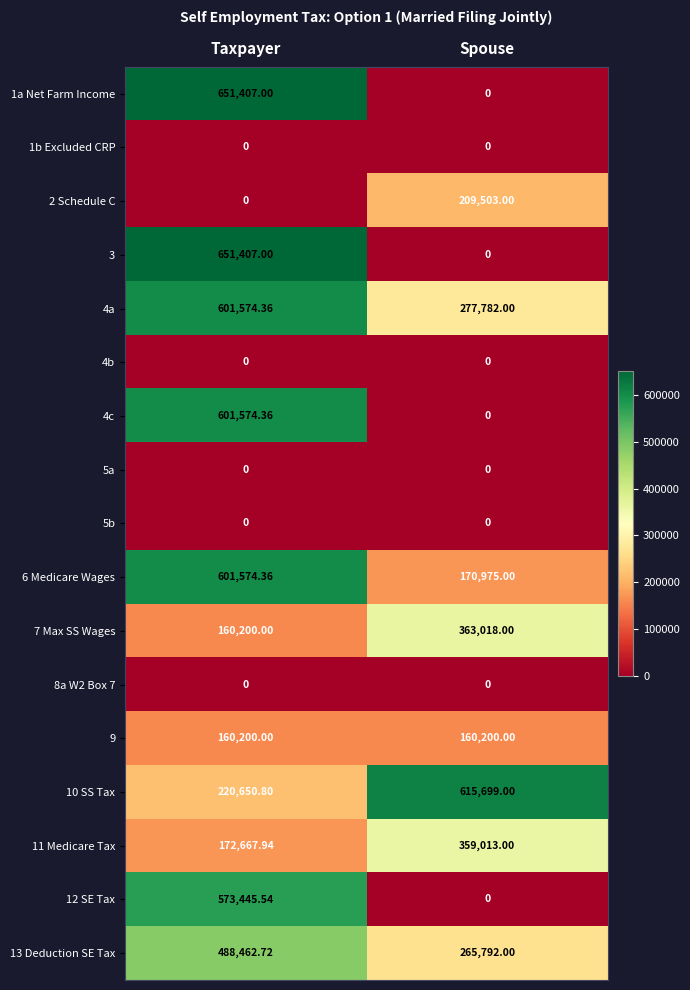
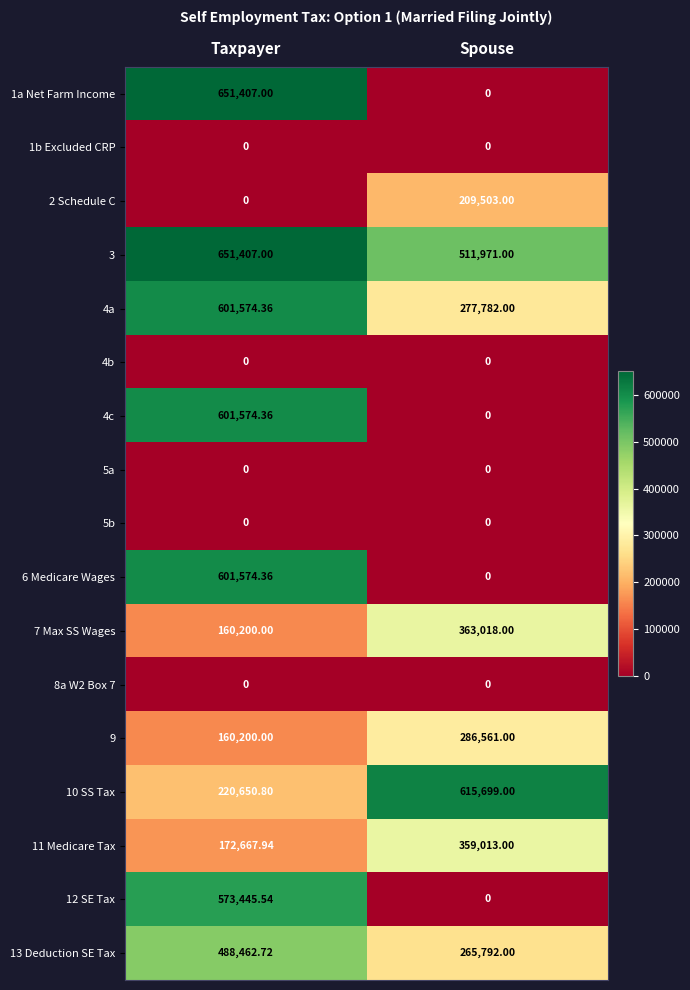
3, Spouse: 0 -> 511,971.00
6 Medicare Wages, Spouse: 170,975.00 -> 0
9, Spouse: 160,200.00 -> 286,561.00
